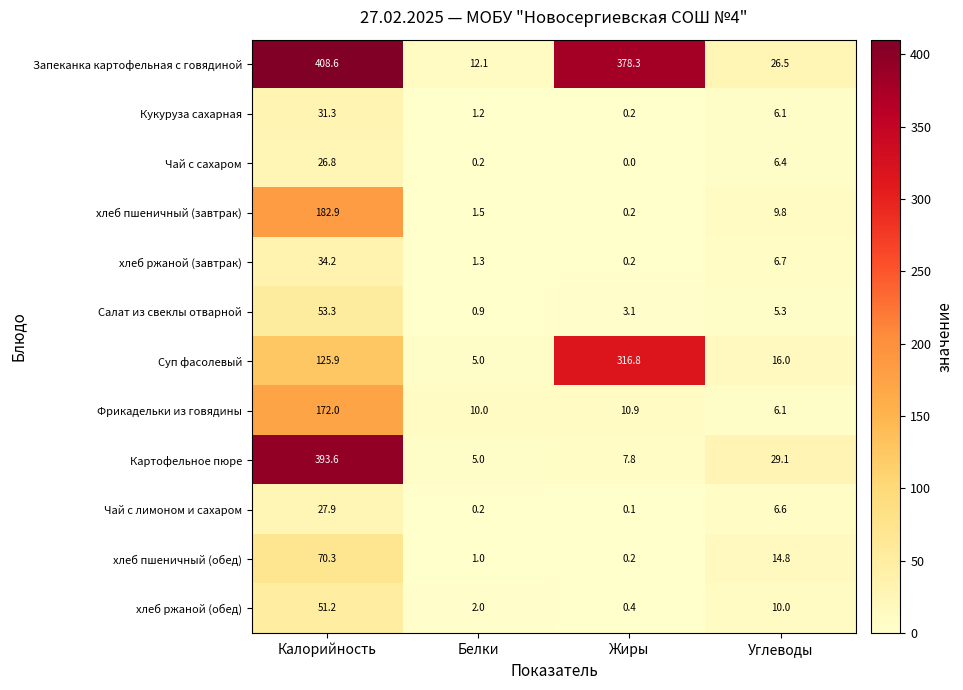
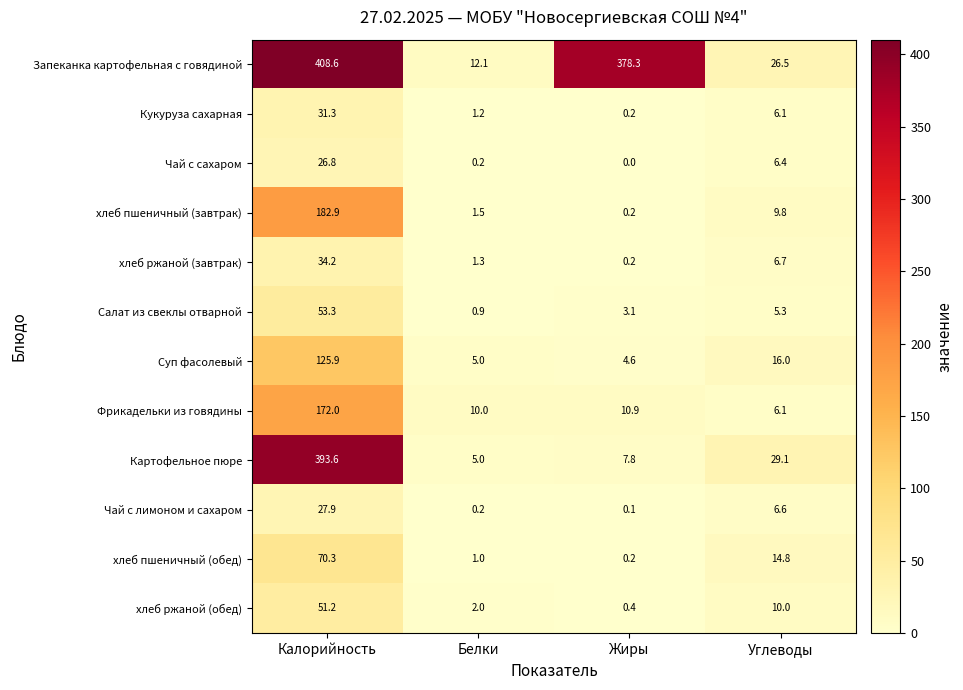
Суп фасолевый, Жиры: 316.8 -> 4.6
